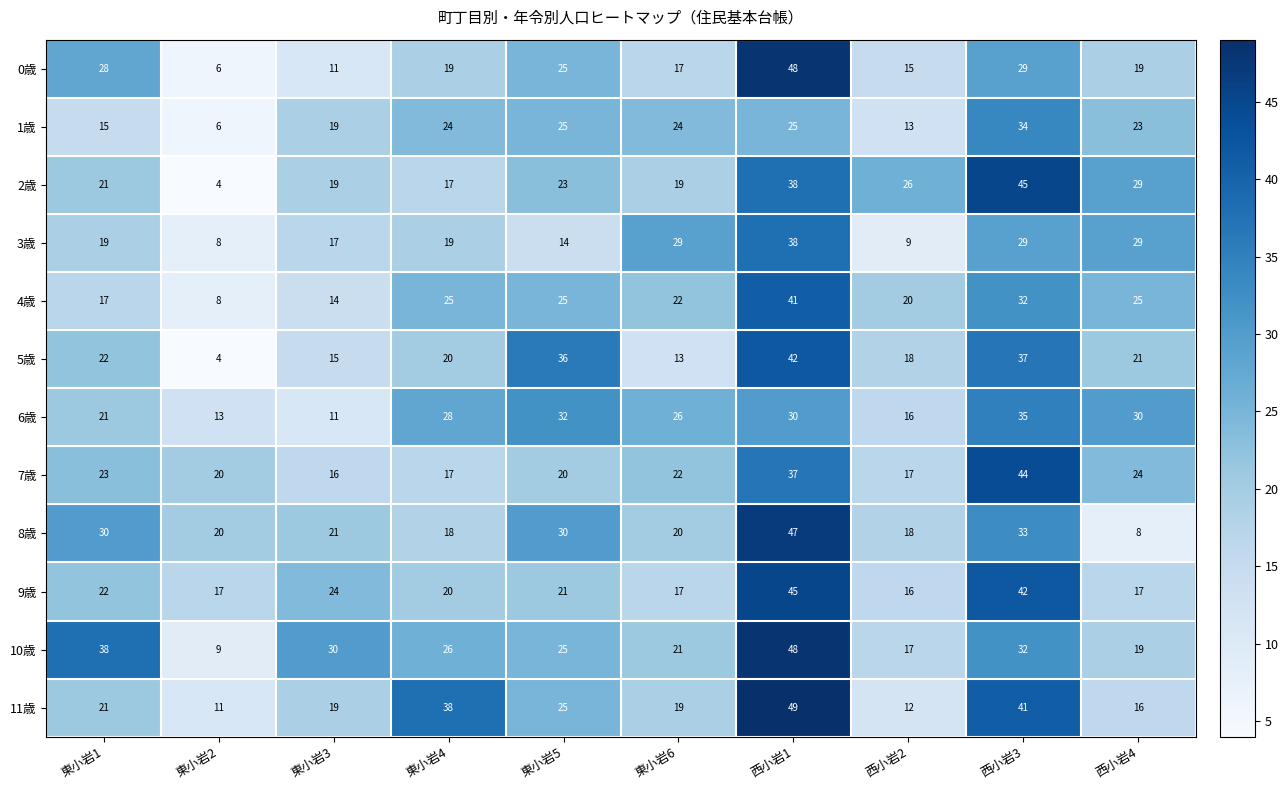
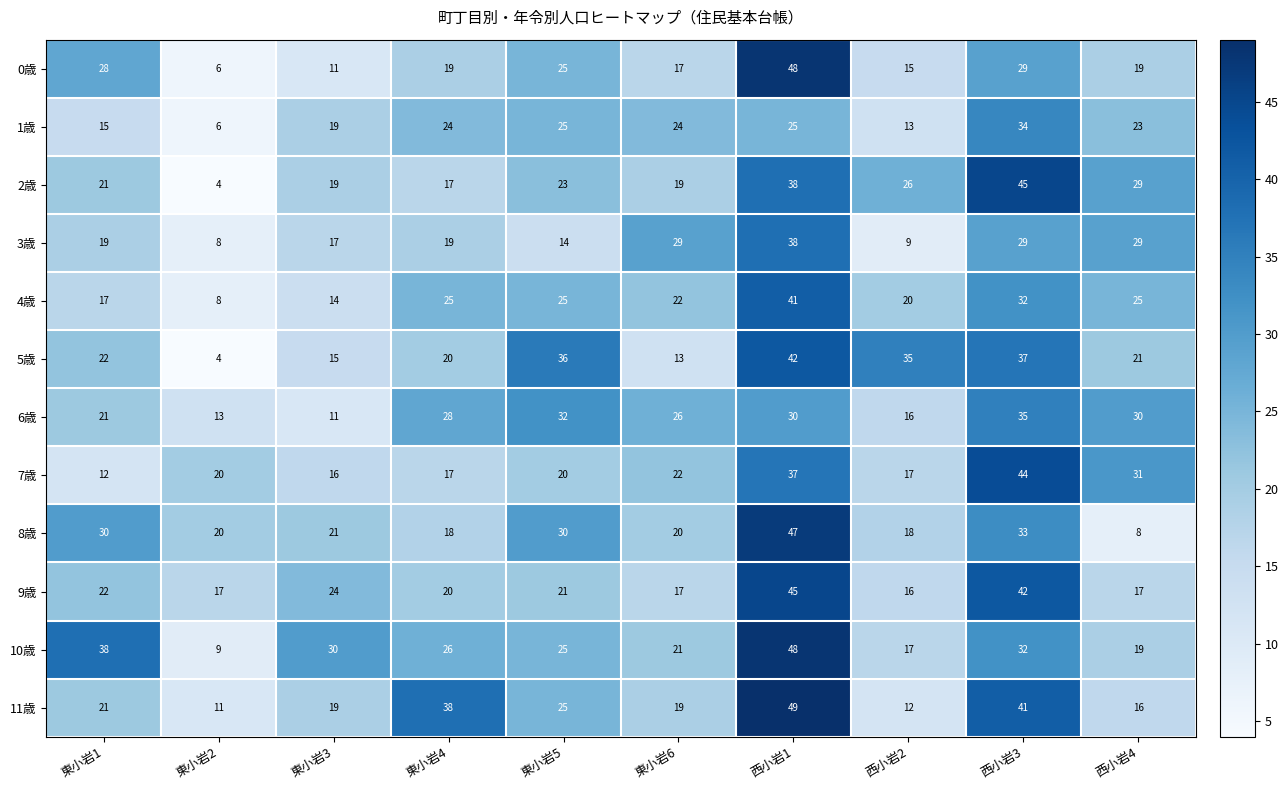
5歳, 西小岩2: 18 -> 35
7歳, 東小岩1: 23 -> 12
7歳, 西小岩4: 24 -> 31
